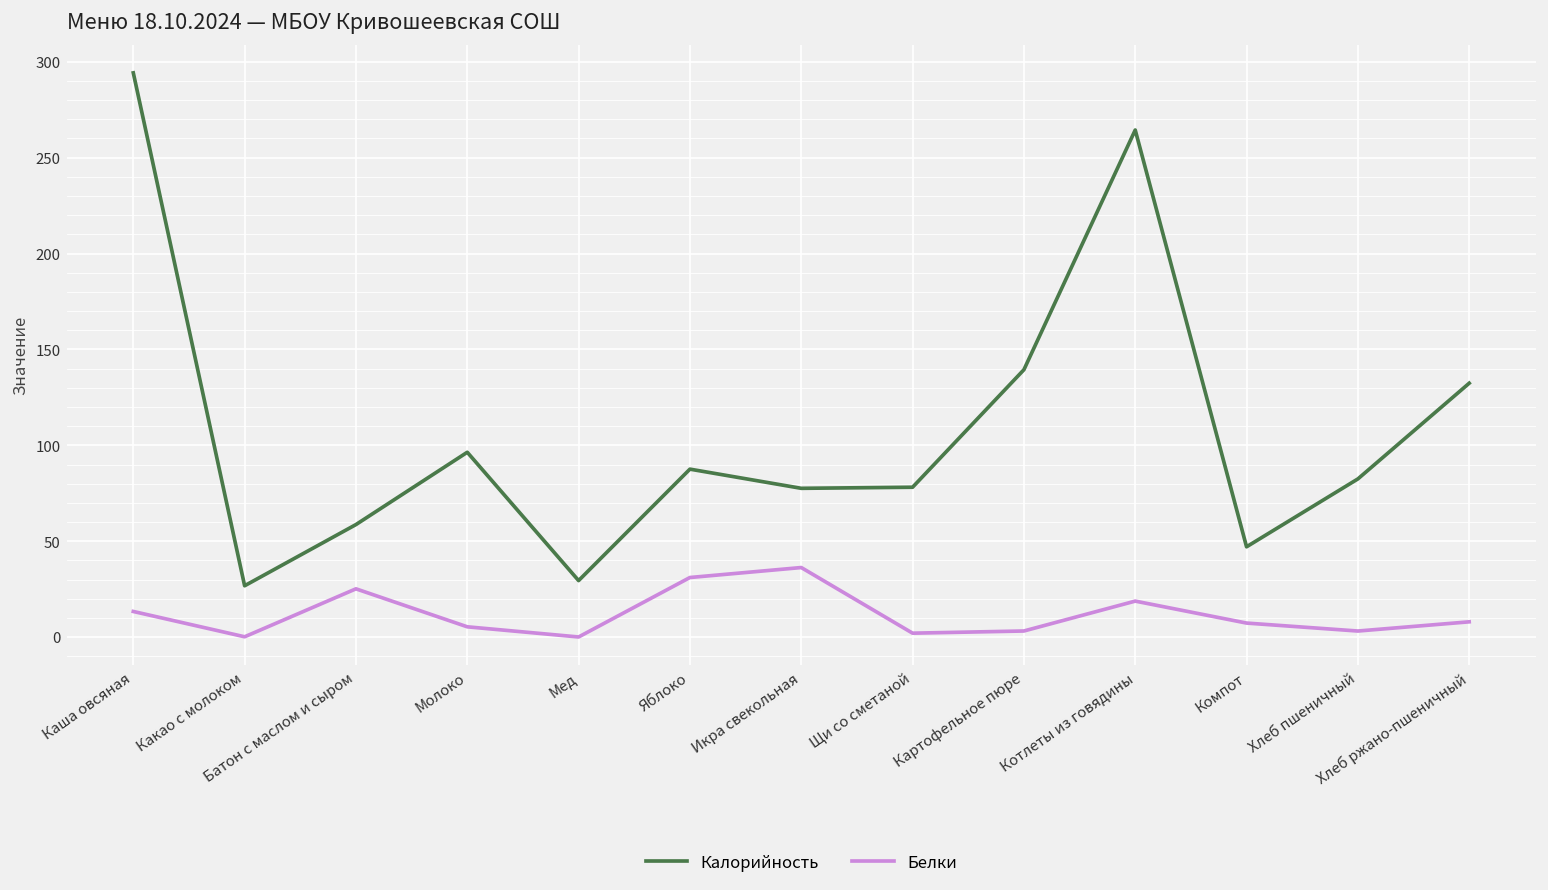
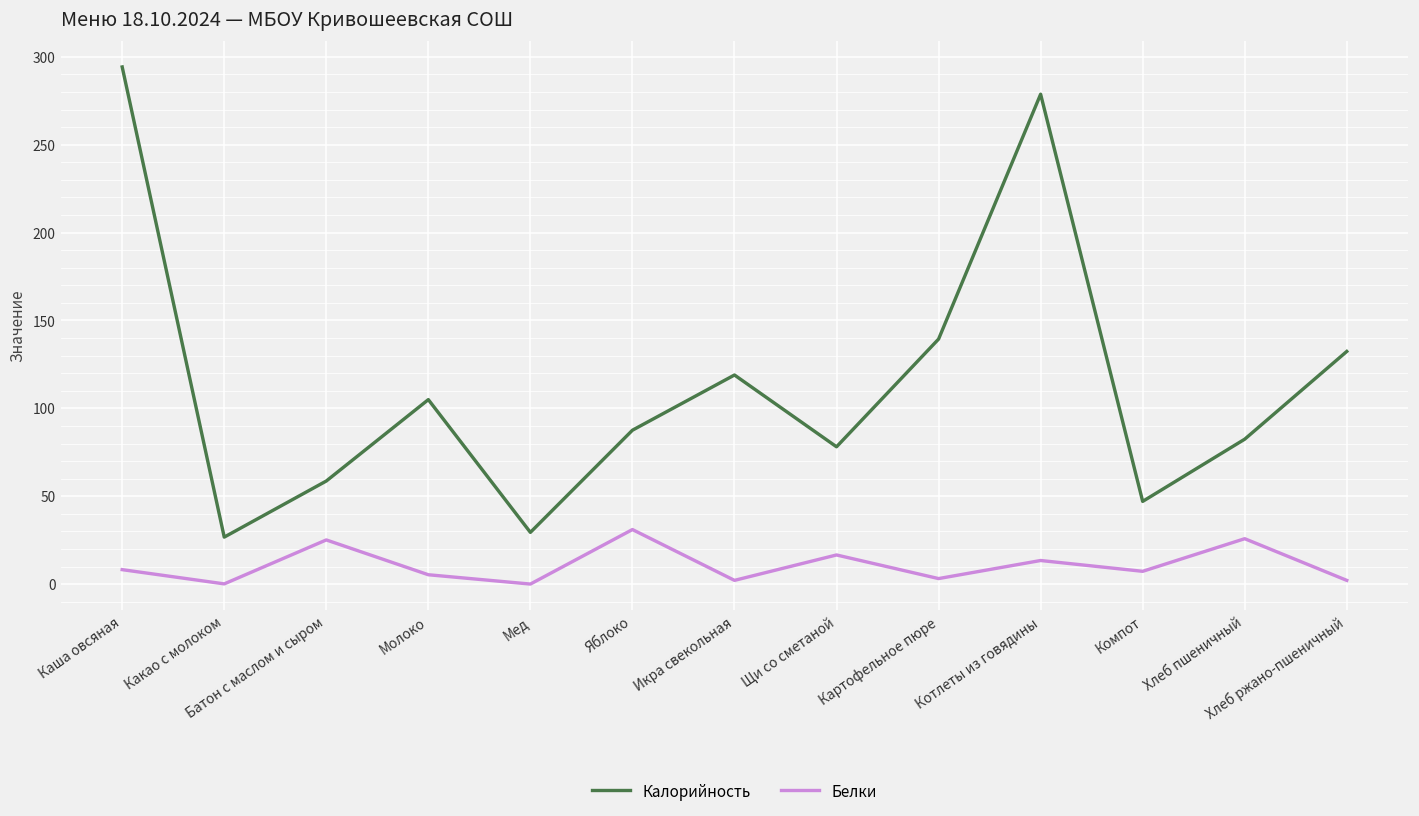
Белки, Каша овсяная: 13 -> 8
Калорийность, Молоко: 96 -> 105
Калорийность, Икра свекольная: 78 -> 119
Белки, Икра свекольная: 36 -> 2
Белки, Щи со сметаной: 2 -> 17
Калорийность, Котлеты из говядины: 264 -> 279
Белки, Котлеты из говядины: 19 -> 14
Белки, Хлеб пшеничный: 3 -> 26
Белки, Хлеб ржано-пшеничный: 8 -> 2
